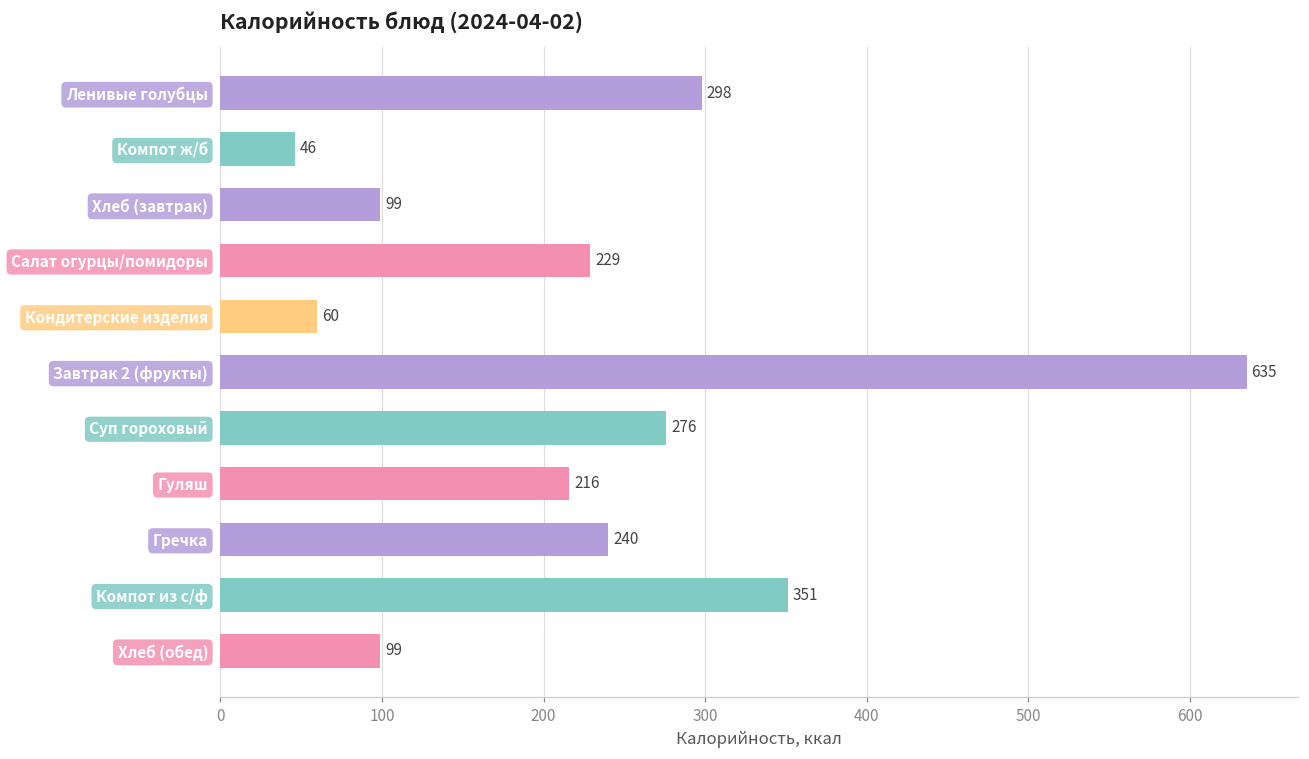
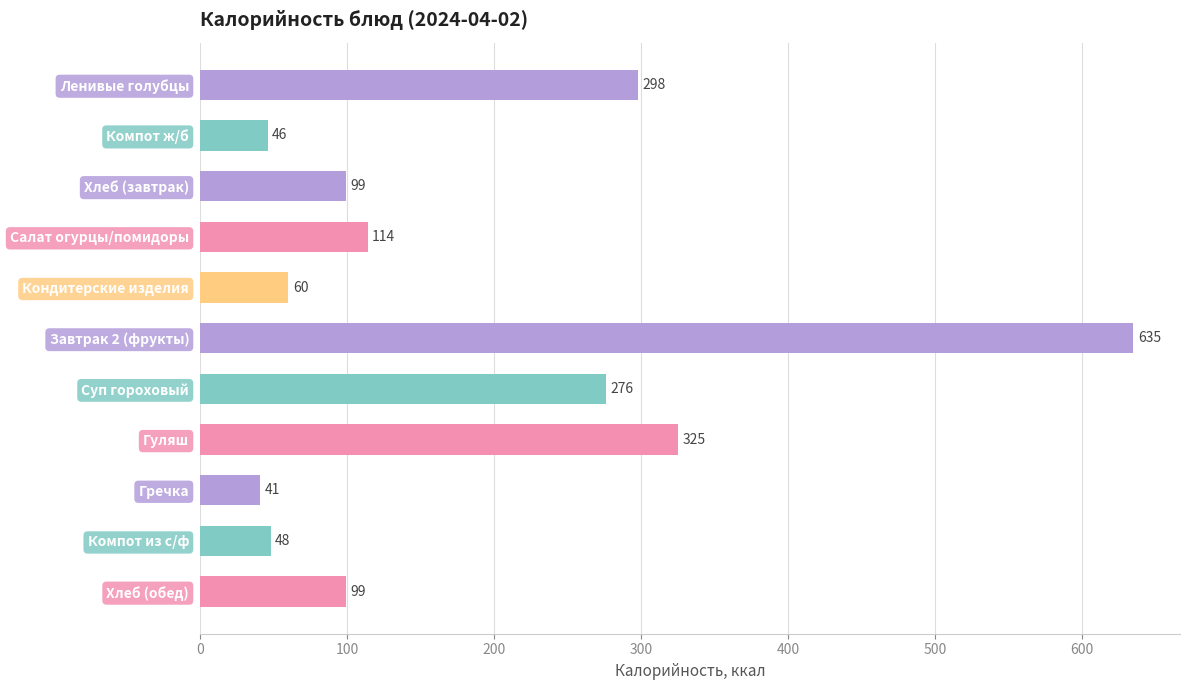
Салат огурцы/помидоры: 229 -> 114
Гуляш: 216 -> 325
Гречка: 240 -> 41
Компот из с/ф: 351 -> 48
